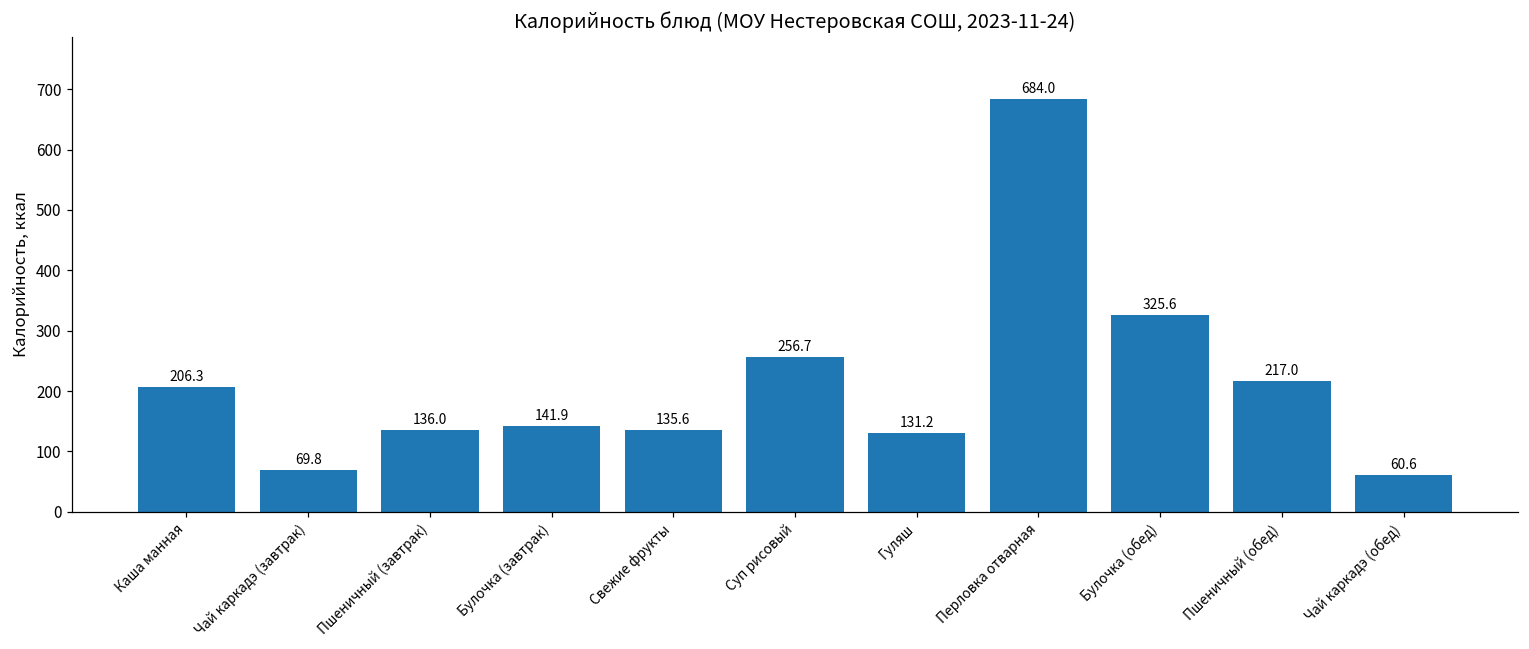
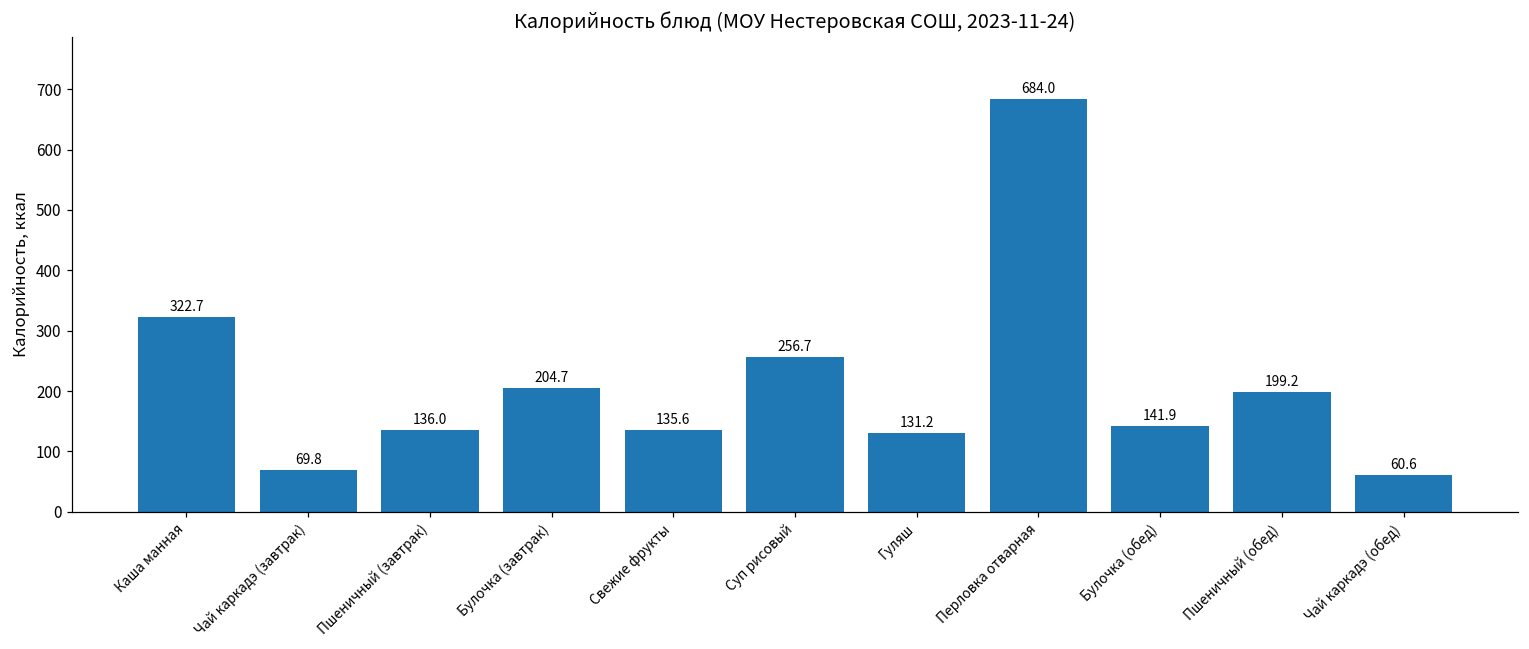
Каша манная: 206.3 -> 322.7
Булочка (завтрак): 141.9 -> 204.7
Булочка (обед): 325.6 -> 141.9
Пшеничный (обед): 217.0 -> 199.2
